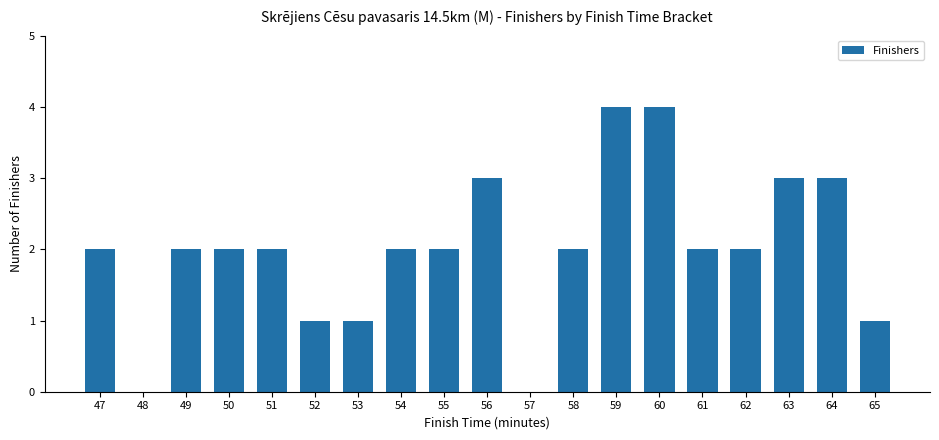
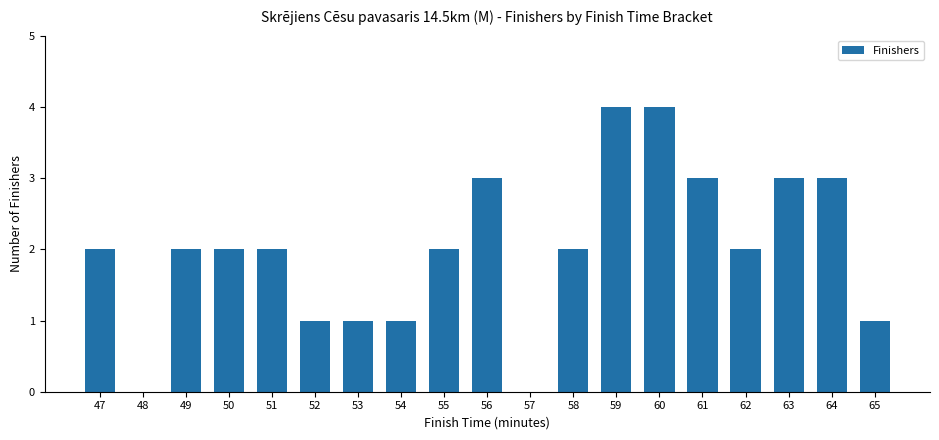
54: 2 -> 1
61: 2 -> 3
